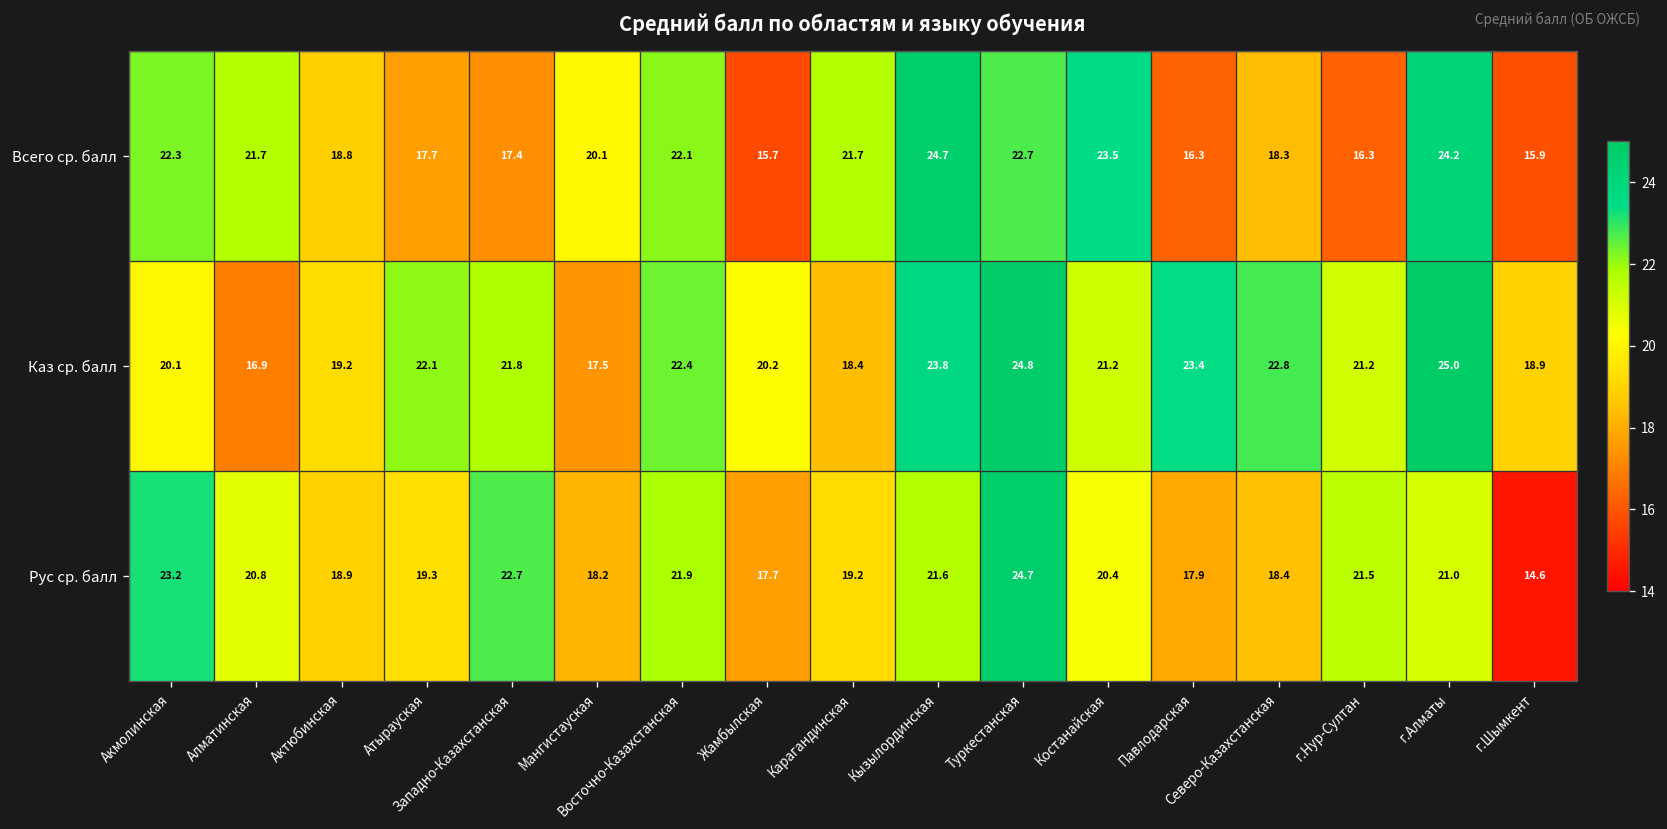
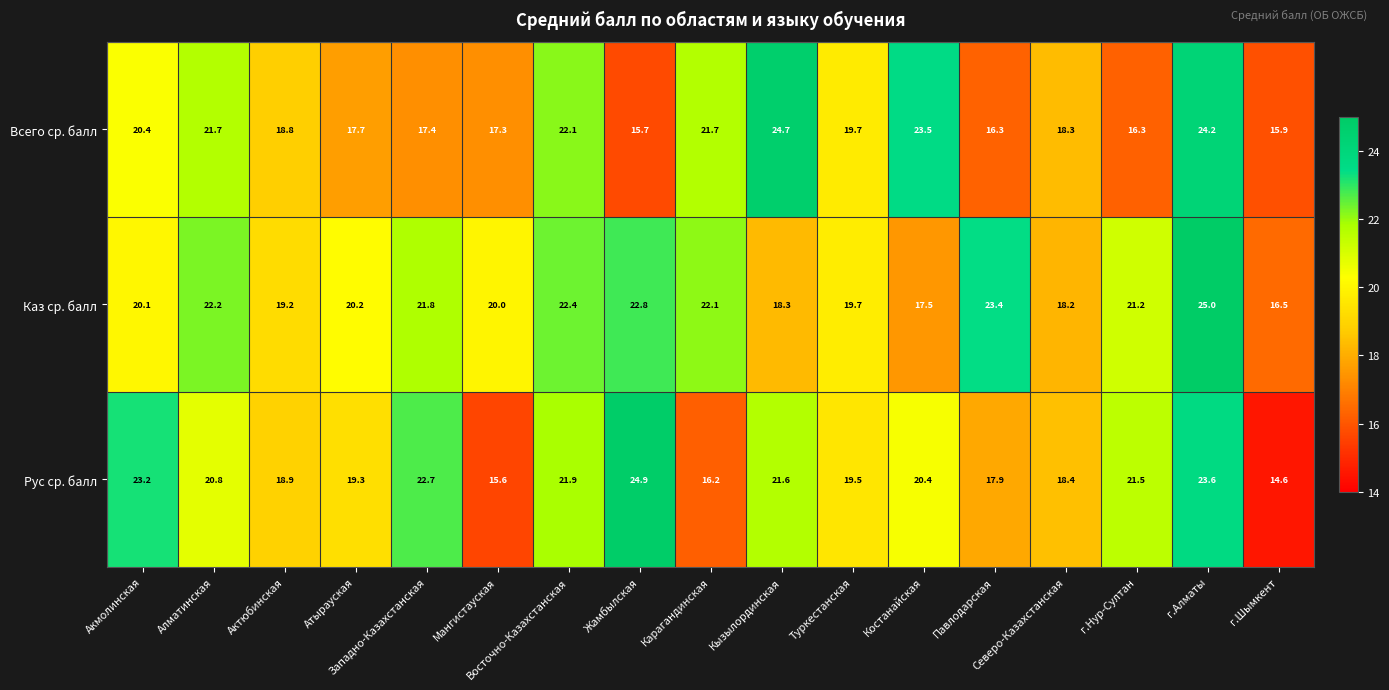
Всего ср. балл, Акмолинская: 22.3 -> 20.4
Всего ср. балл, Мангистауская: 20.1 -> 17.3
Всего ср. балл, Туркестанская: 22.7 -> 19.7
Каз ср. балл, Алматинская: 16.9 -> 22.2
Каз ср. балл, Атырауская: 22.1 -> 20.2
Каз ср. балл, Мангистауская: 17.5 -> 20.0
Каз ср. балл, Жамбылская: 20.2 -> 22.8
Каз ср. балл, Карагандинская: 18.4 -> 22.1
Каз ср. балл, Кызылординская: 23.8 -> 18.3
Каз ср. балл, Туркестанская: 24.8 -> 19.7
Каз ср. балл, Костанайская: 21.2 -> 17.5
Каз ср. балл, Северо-Казахстанская: 22.8 -> 18.2
Каз ср. балл, г.Шымкент: 18.9 -> 16.5
Рус ср. балл, Мангистауская: 18.2 -> 15.6
Рус ср. балл, Жамбылская: 17.7 -> 24.9
Рус ср. балл, Карагандинская: 19.2 -> 16.2
Рус ср. балл, Туркестанская: 24.7 -> 19.5
Рус ср. балл, г.Алматы: 21.0 -> 23.6
